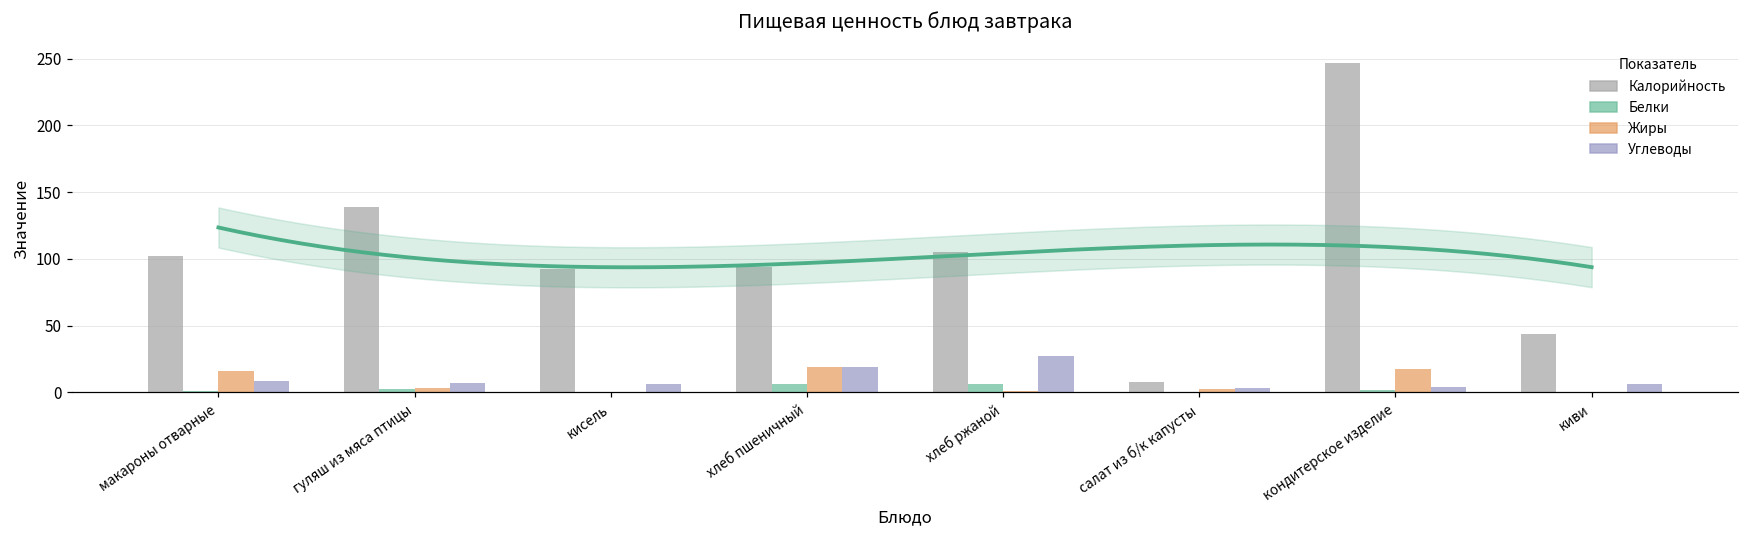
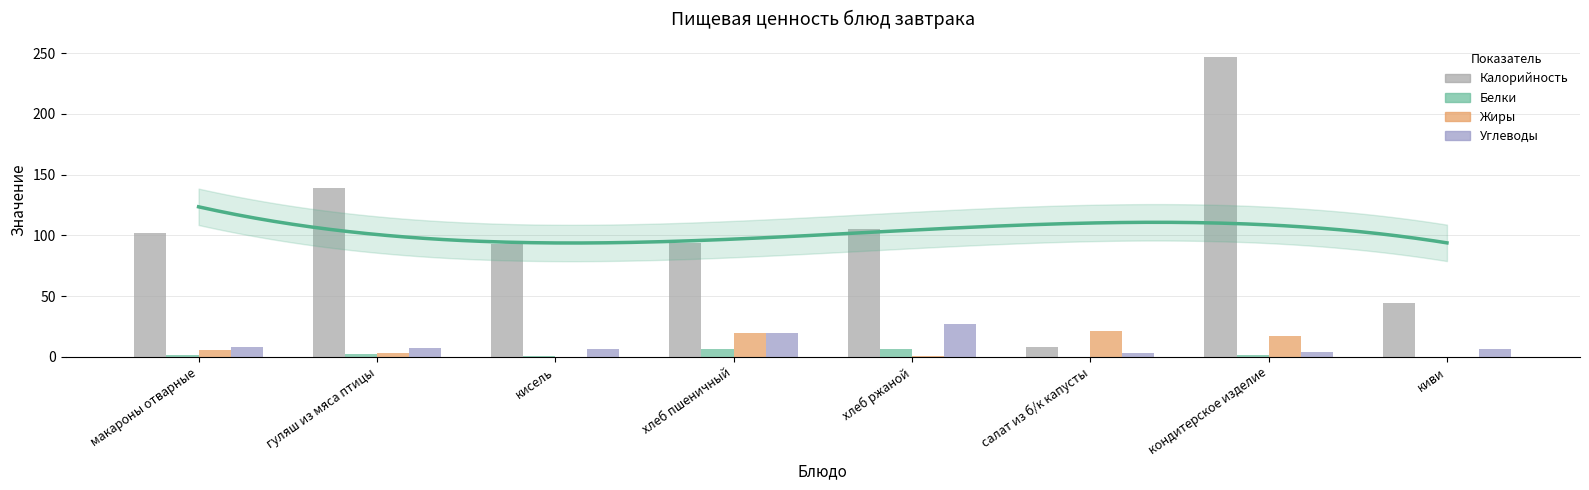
Жиры, макароны отварные: 16 -> 5
Жиры, салат из б/к капусты: 2 -> 21
